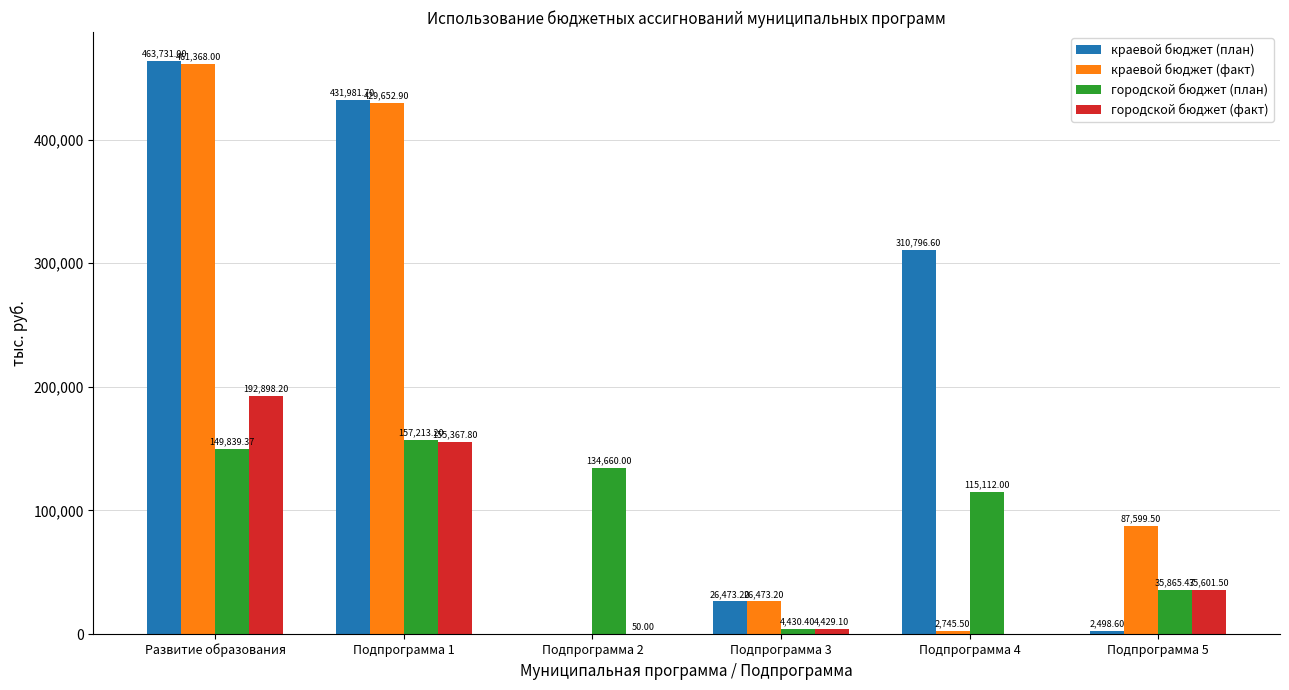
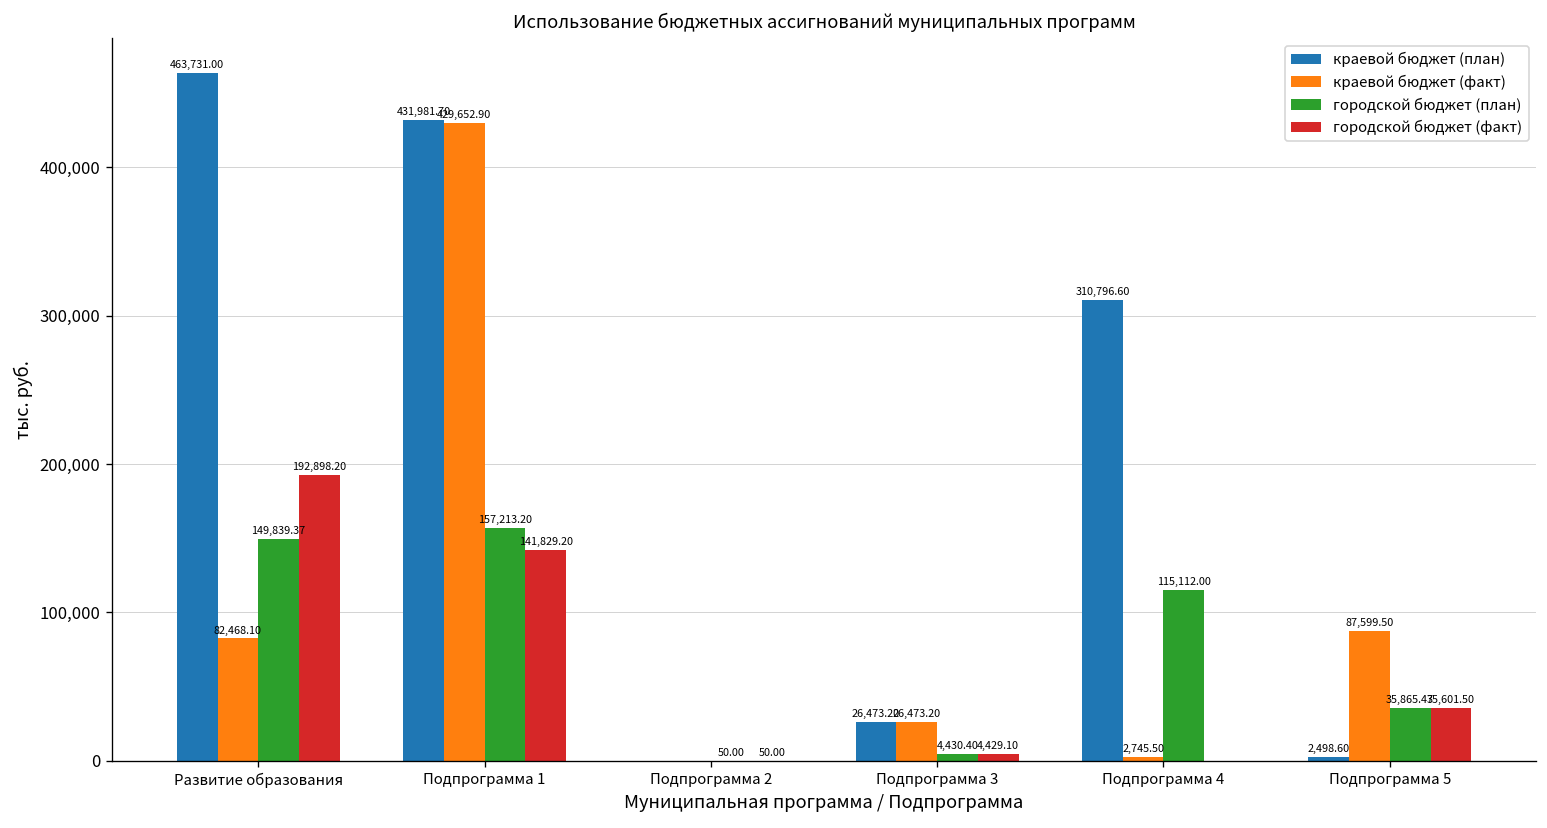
краевой бюджет (факт), Развитие образования: 461,368.00 -> 82,468.10
городской бюджет (факт), Подпрограмма 1: 155,367.80 -> 141,829.20
городской бюджет (план), Подпрограмма 2: 134,660.00 -> 50.00
